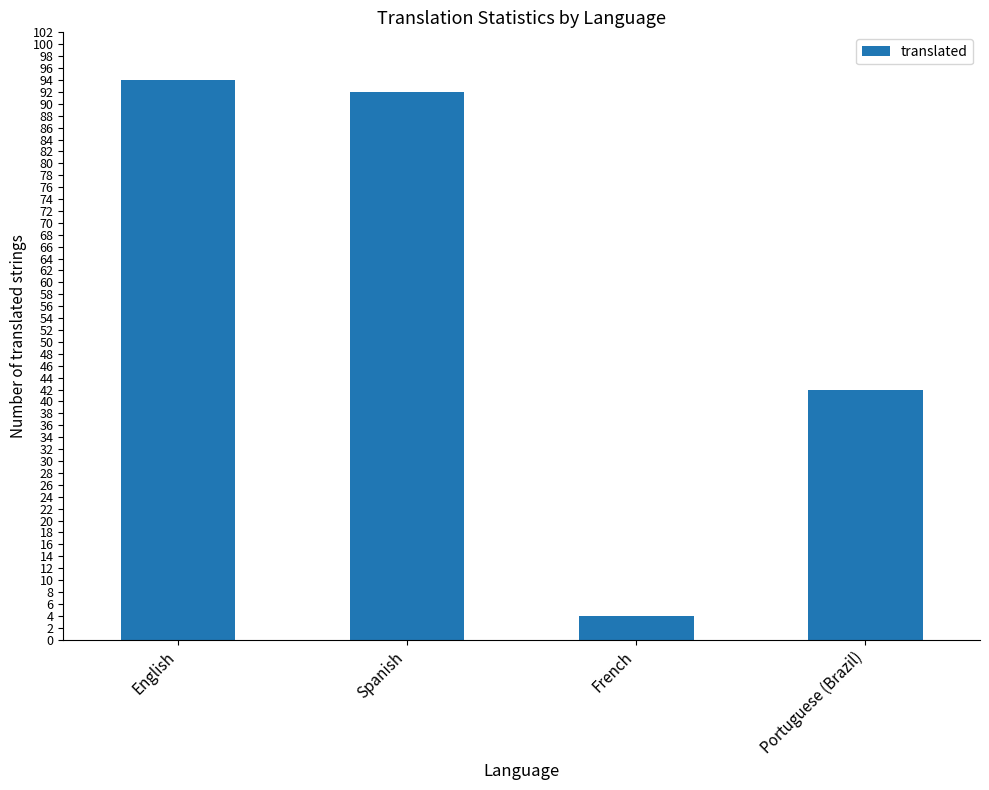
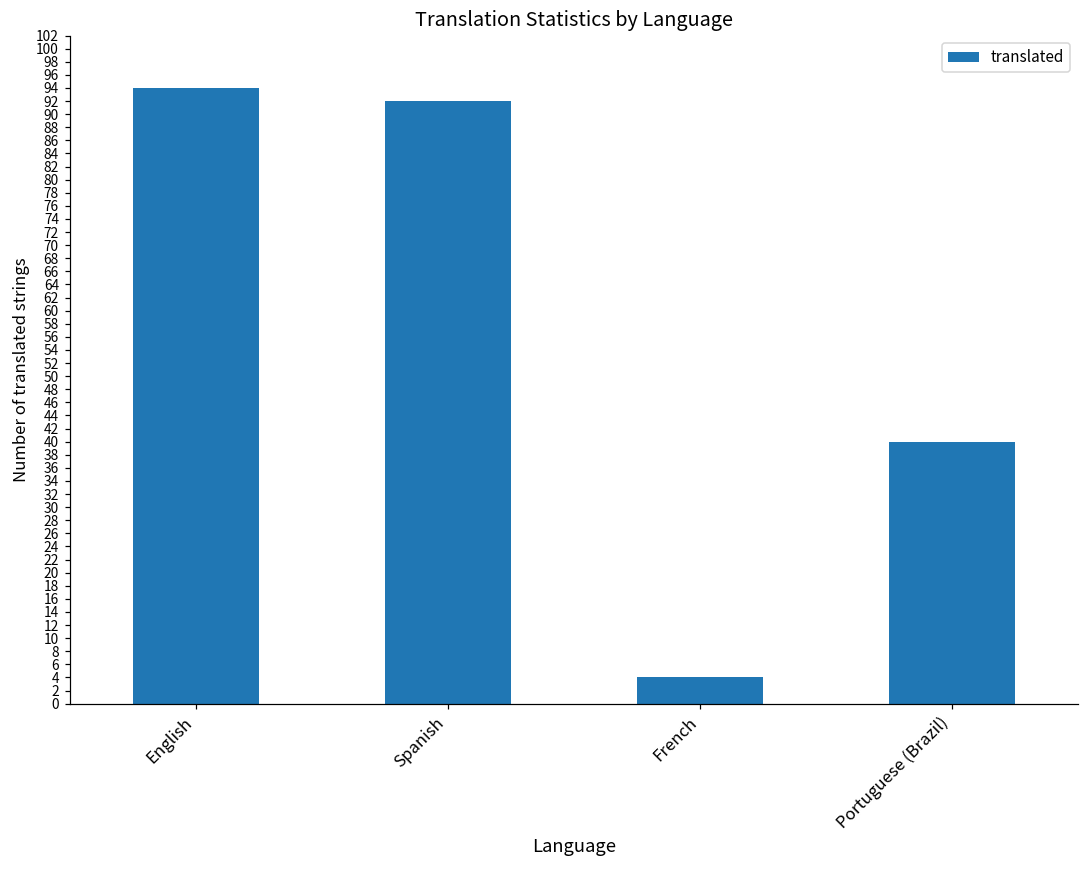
Portuguese (Brazil): 42 -> 40
